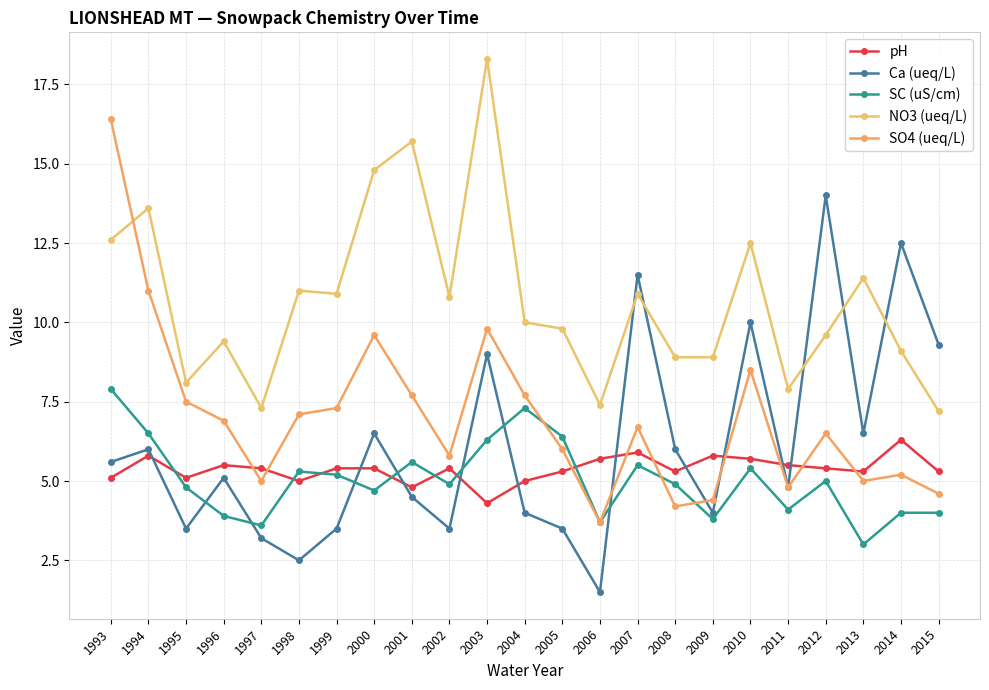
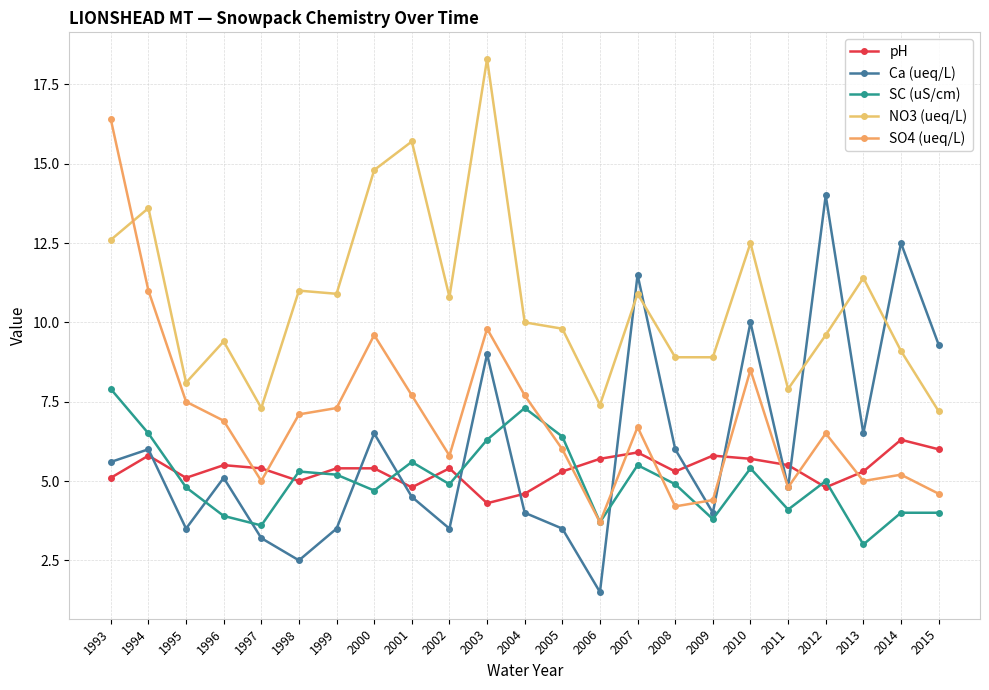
pH, 2004: 5.0 -> 4.6
pH, 2012: 5.4 -> 4.8
pH, 2015: 5.3 -> 6.0
